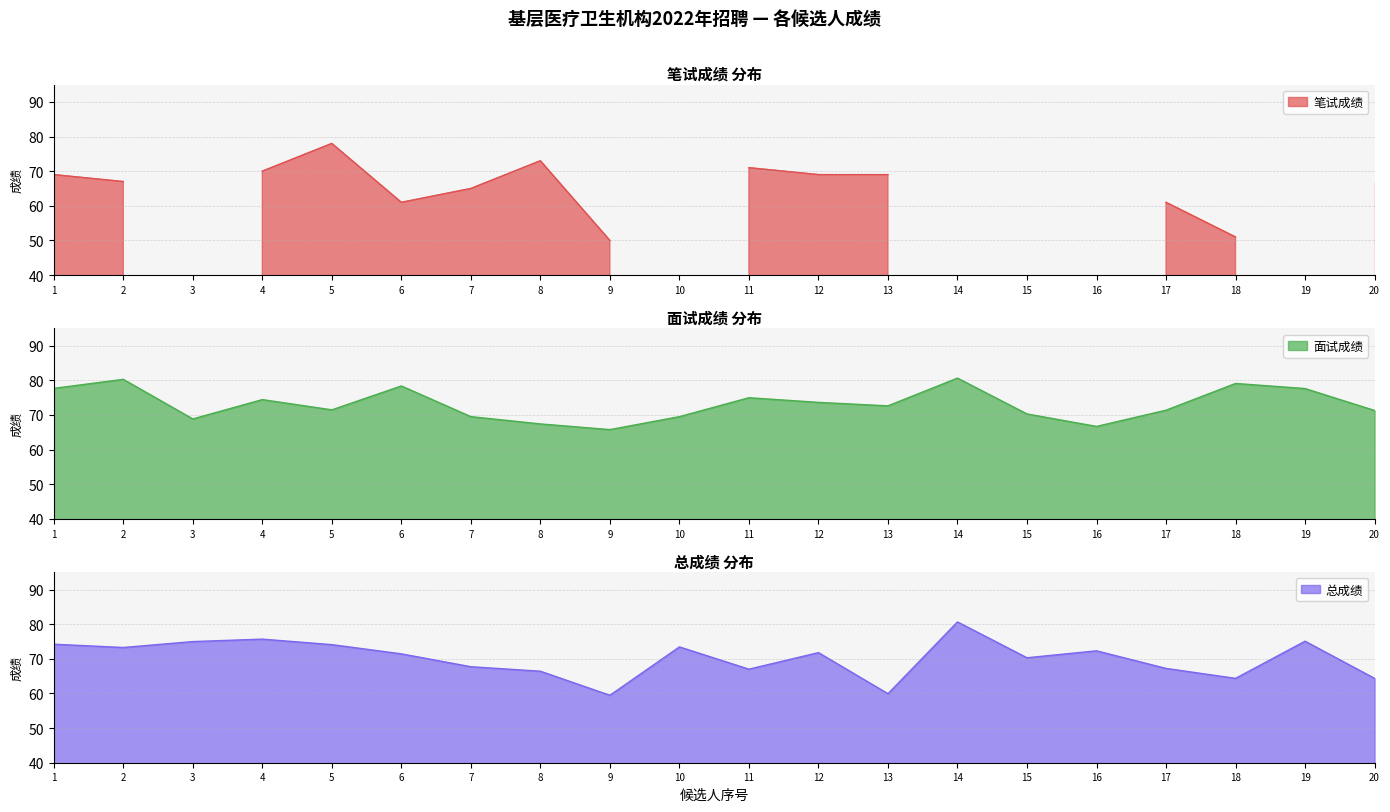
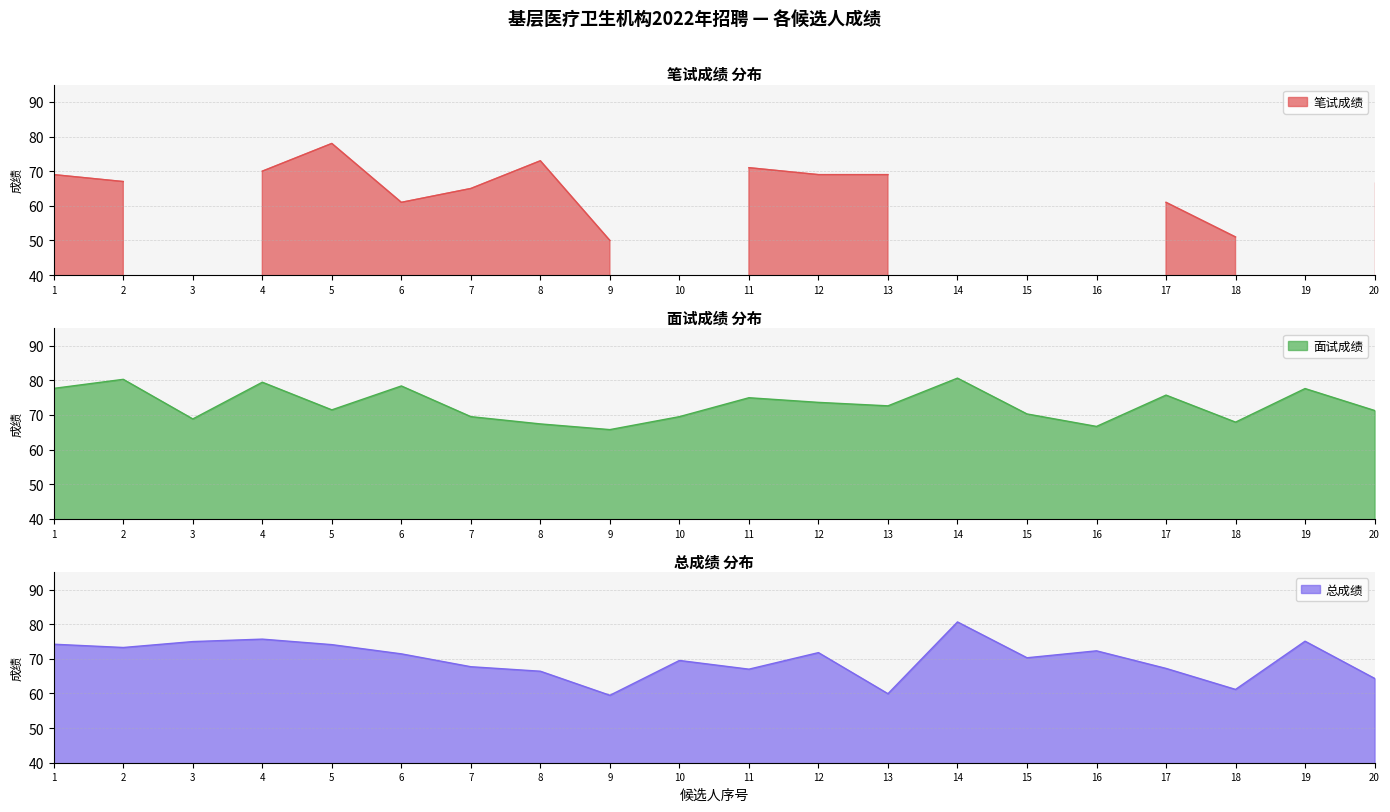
面试成绩 分布, 4: 74 -> 79
面试成绩 分布, 17: 71 -> 76
面试成绩 分布, 18: 79 -> 68
总成绩 分布, 10: 73 -> 70
总成绩 分布, 18: 64 -> 61
